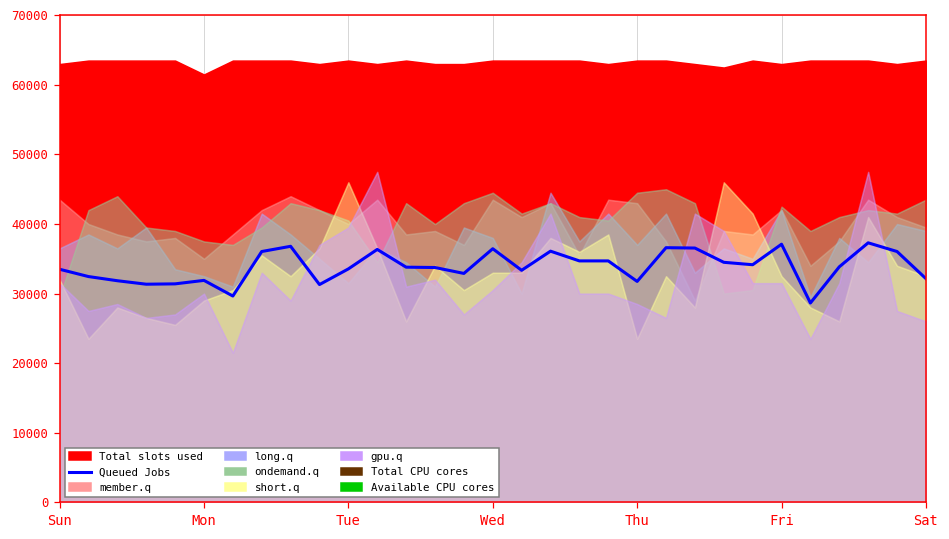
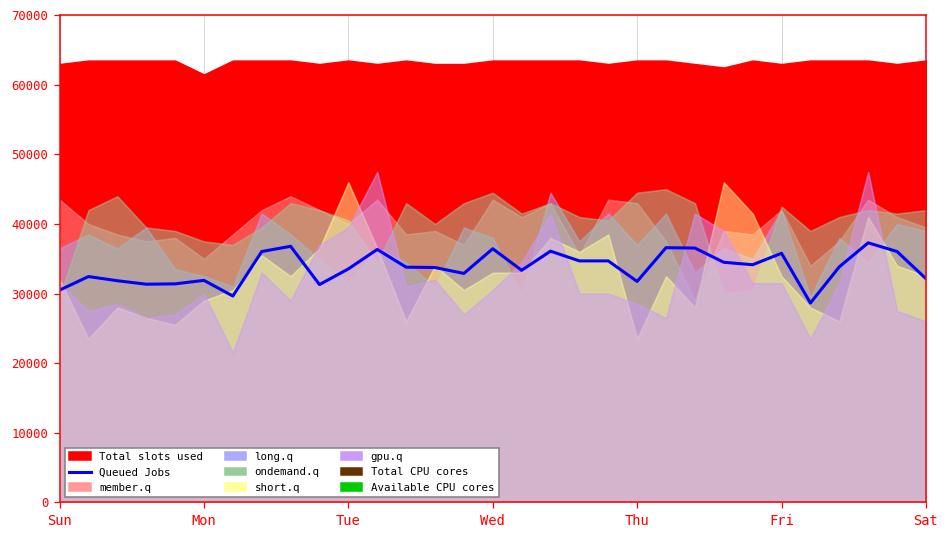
Queued Jobs, Sun: 34000 -> 31000
Queued Jobs, Fri: 37000 -> 36000
ondemand.q, Sat: 44000 -> 42000
